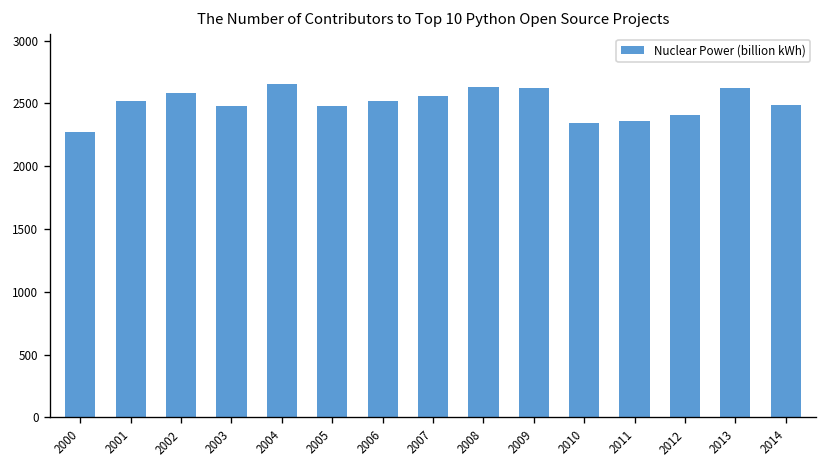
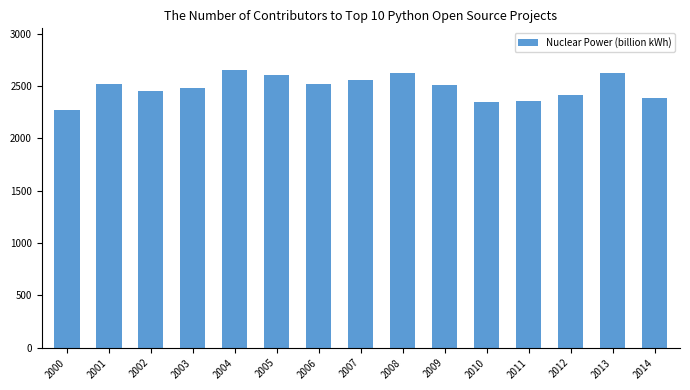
2002: 2580 -> 2460
2005: 2480 -> 2610
2009: 2620 -> 2520
2014: 2490 -> 2380
